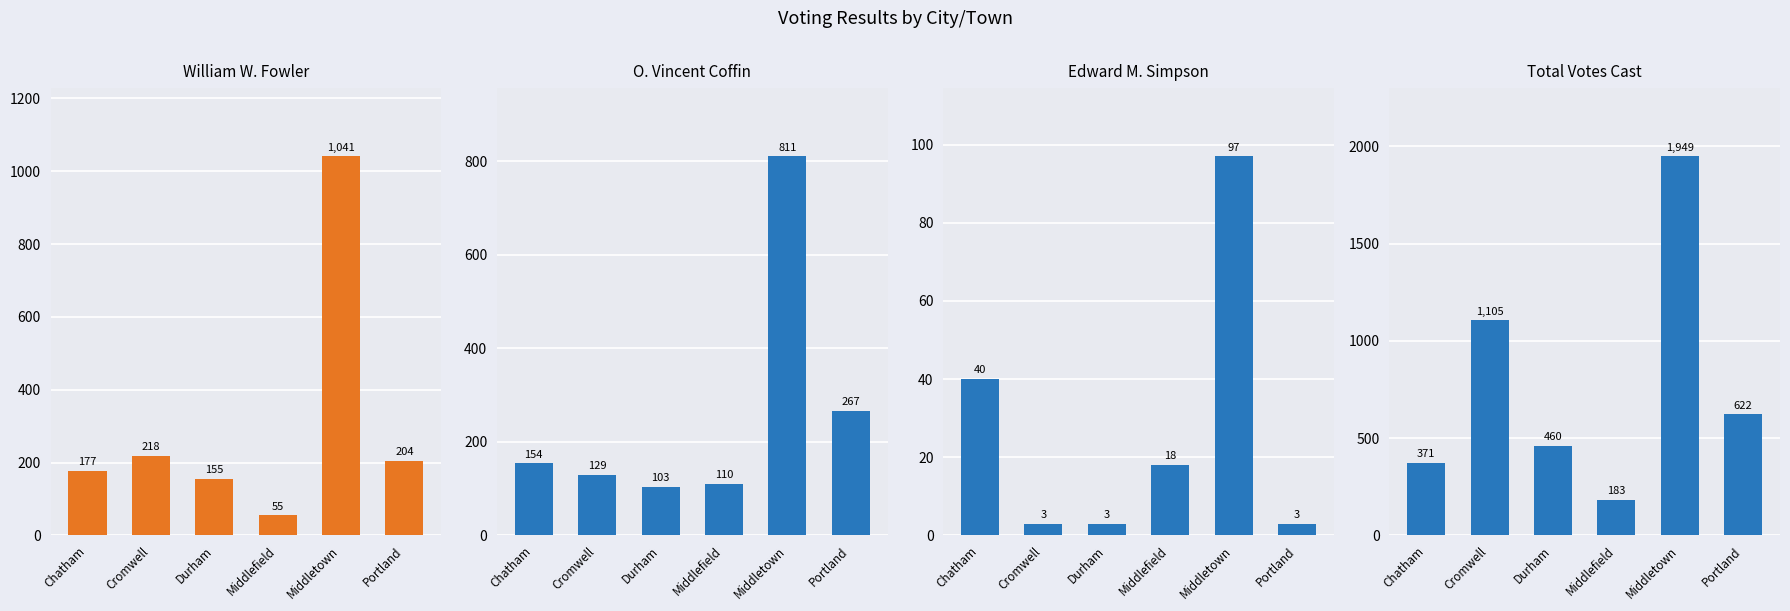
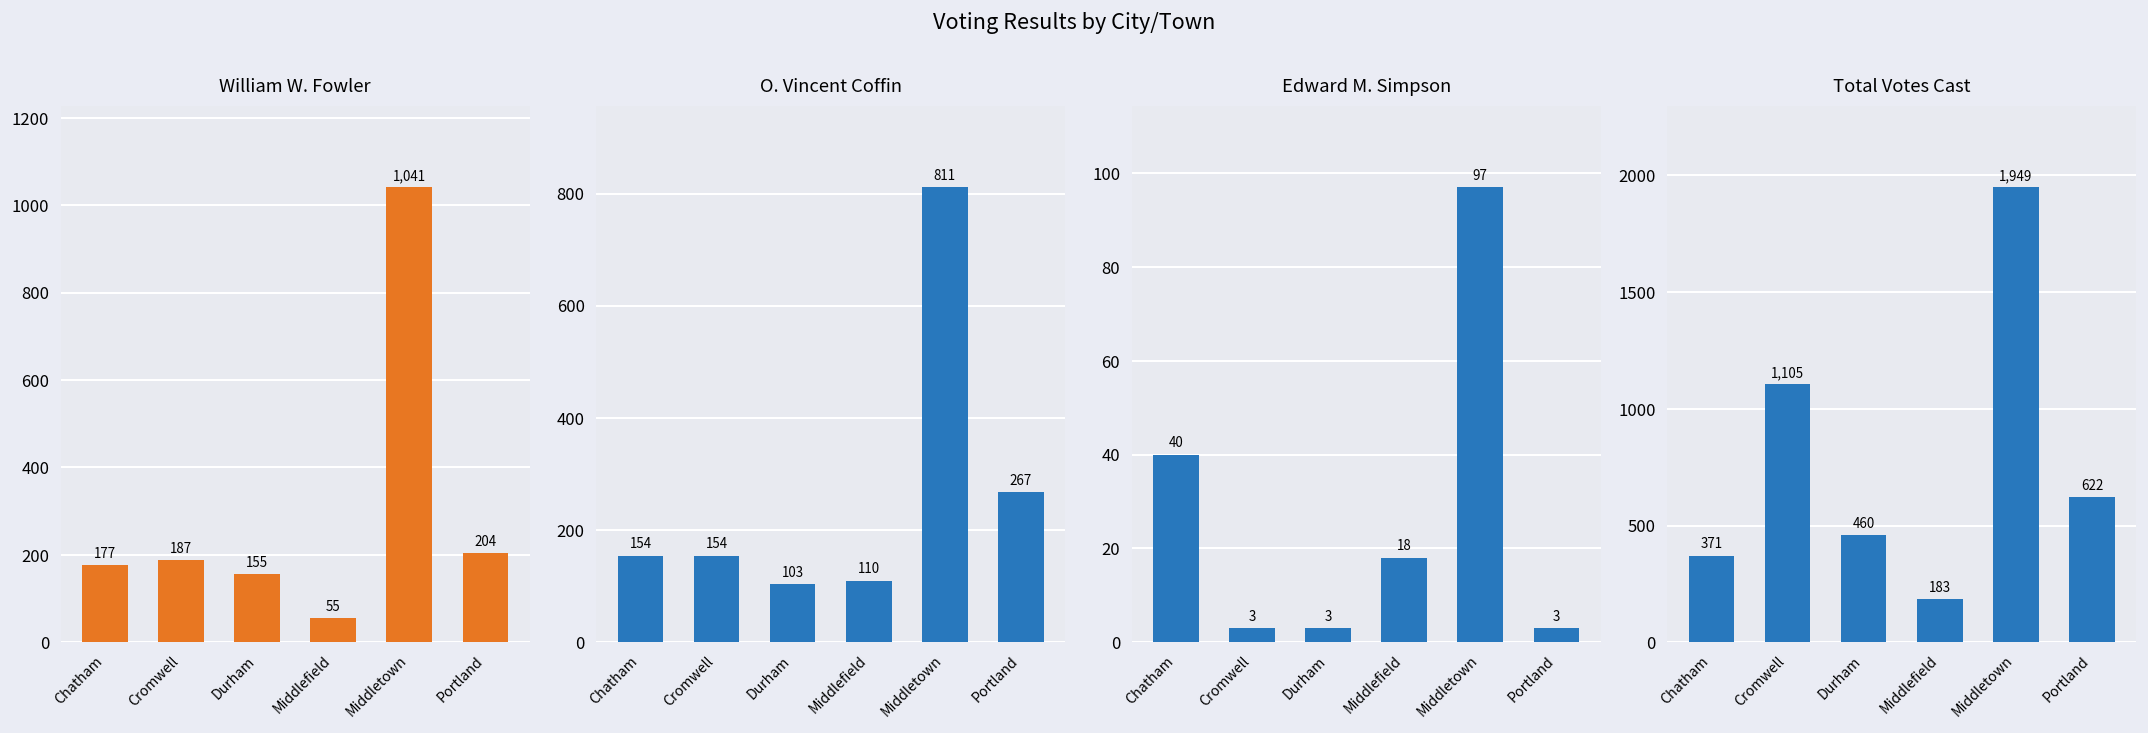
William W. Fowler, Cromwell: 218 -> 187
O. Vincent Coffin, Cromwell: 129 -> 154
